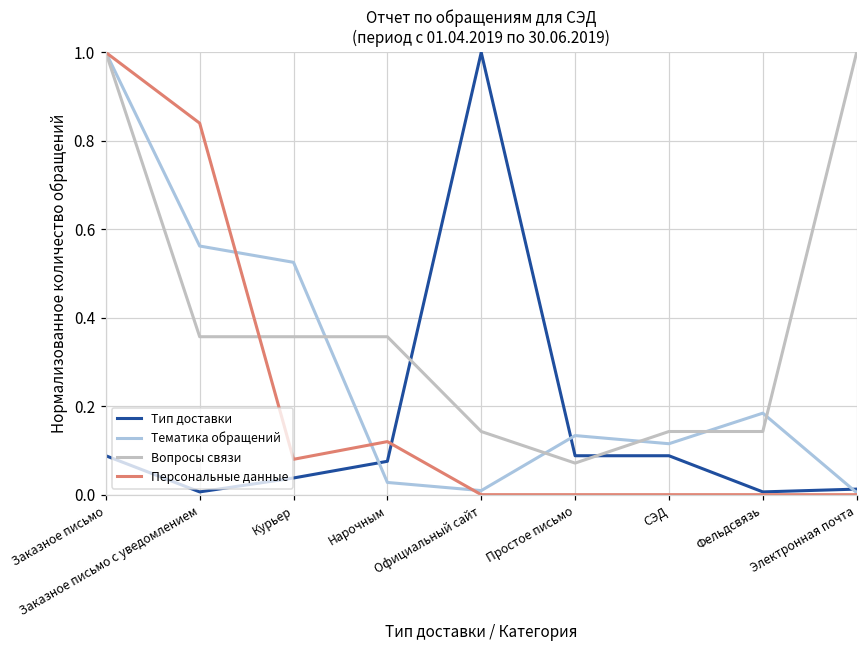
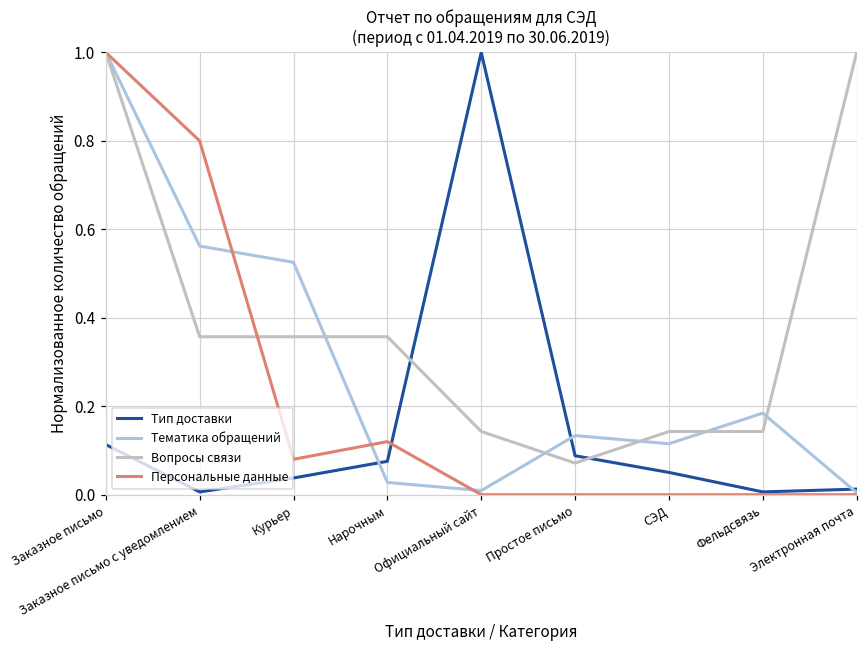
Тип доставки, Заказное письмо: 0.09 -> 0.11
Персональные данные, Заказное письмо с уведомлением: 0.84 -> 0.80
Тип доставки, СЭД: 0.09 -> 0.05
